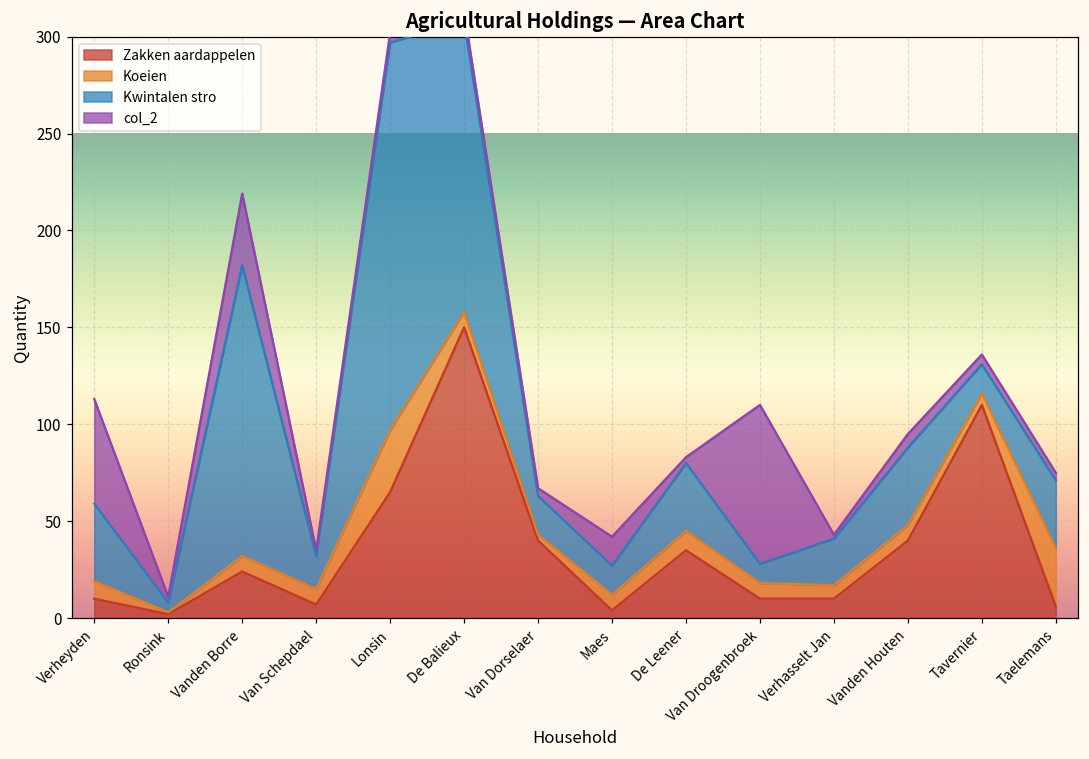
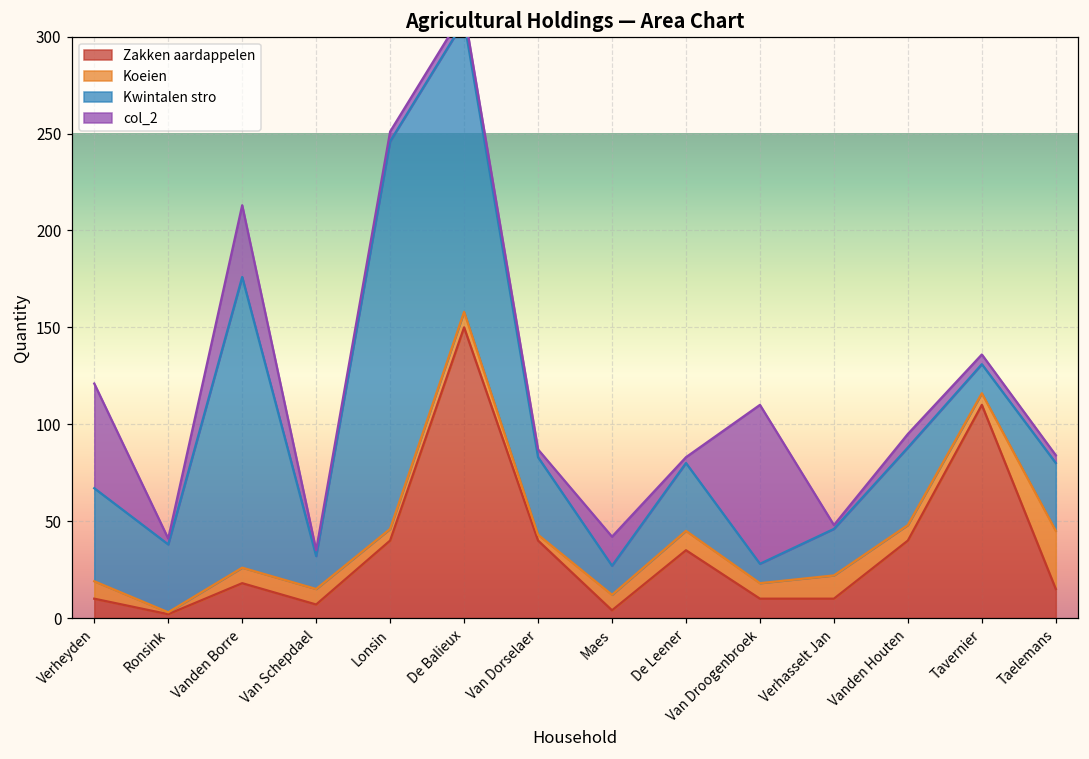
Kwintalen stro, Verheyden: 40 -> 48
Kwintalen stro, Ronsink: 5 -> 35
Zakken aardappelen, Vanden Borre: 24 -> 18
Zakken aardappelen, Lonsin: 65 -> 40
Koeien, Lonsin: 32 -> 6
Kwintalen stro, Van Dorselaer: 20 -> 40
Koeien, Verhasselt Jan: 7 -> 12
Zakken aardappelen, Taelemans: 6 -> 15
